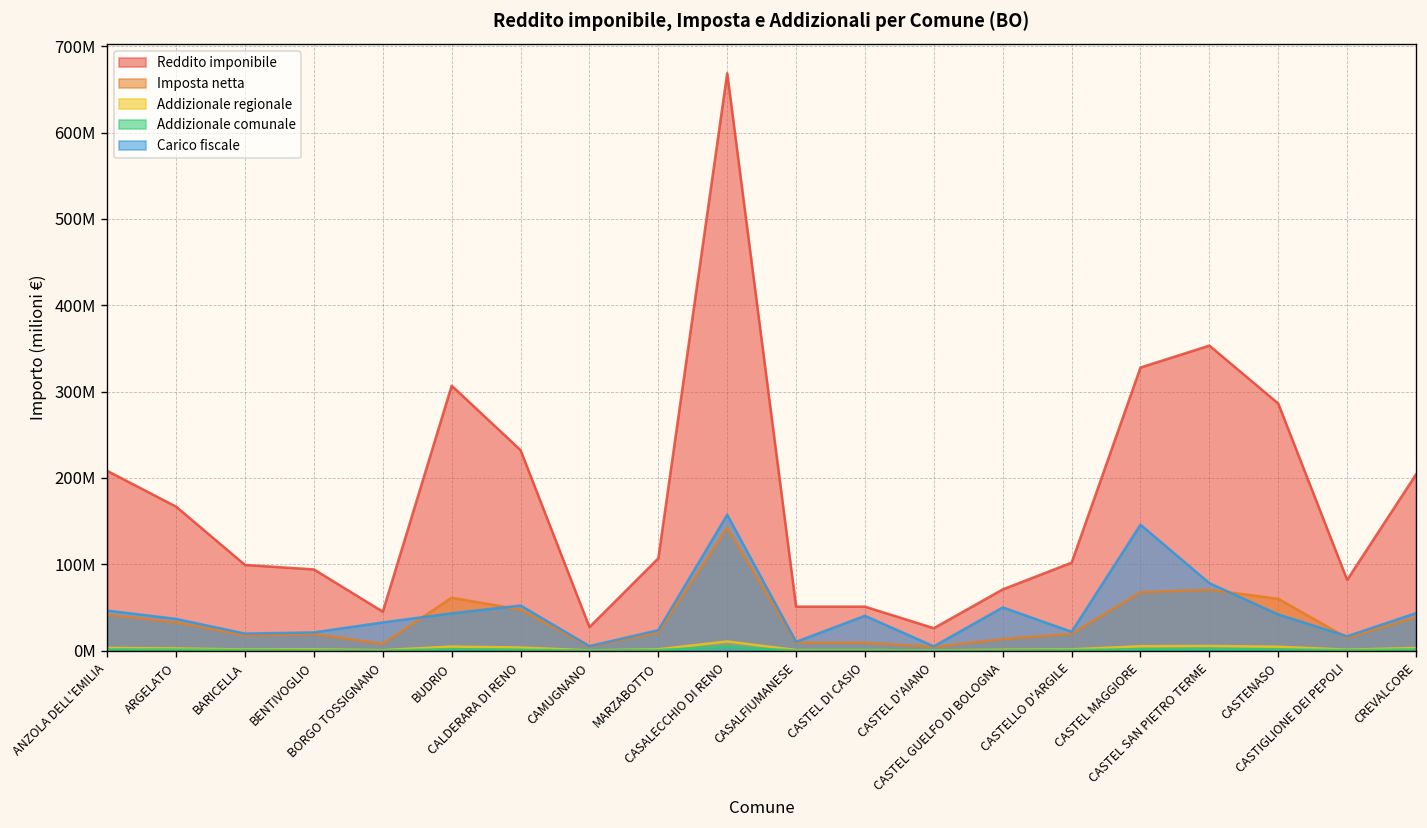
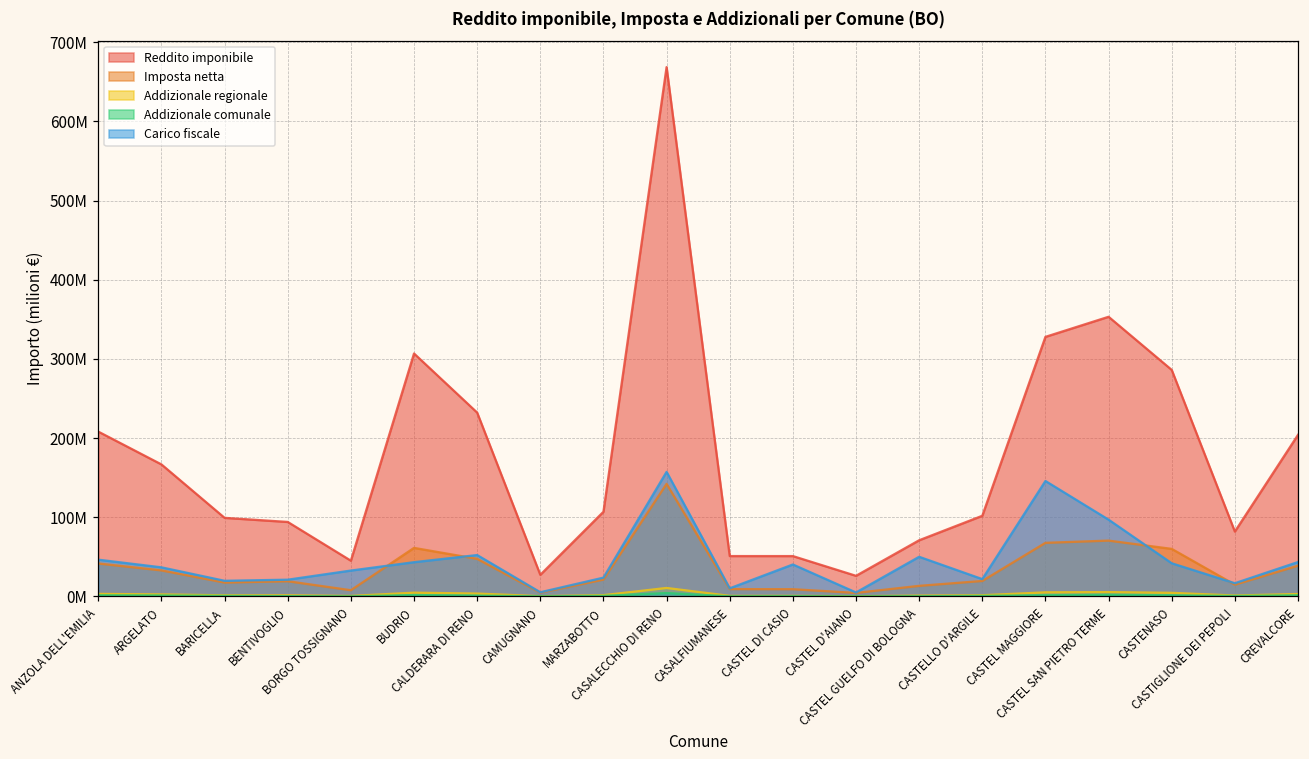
Carico fiscale, CASTEL SAN PIETRO TERME: 80000000 -> 100000000
